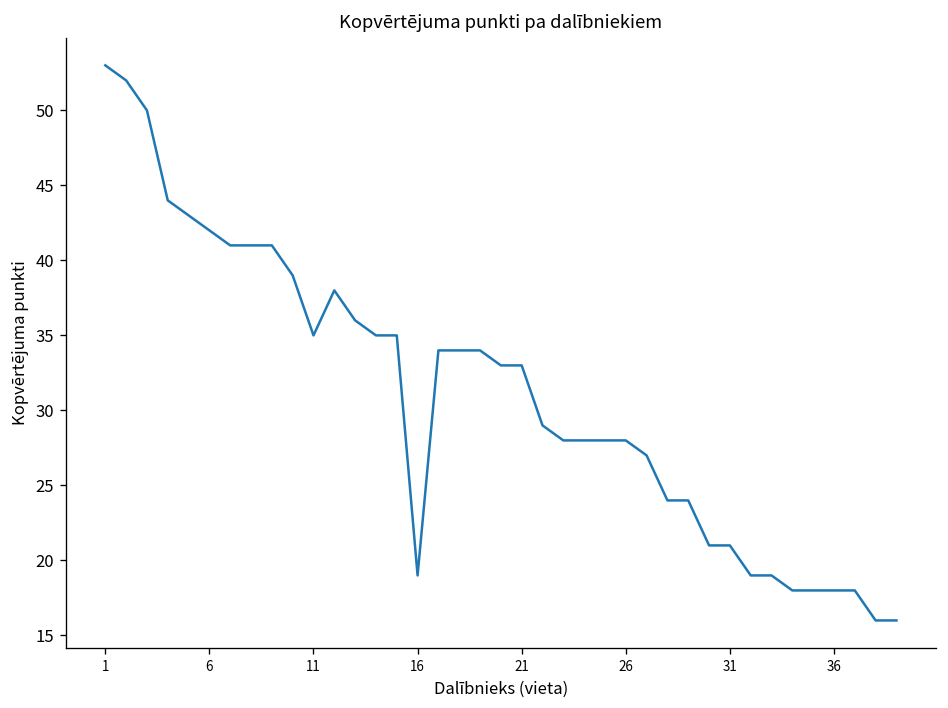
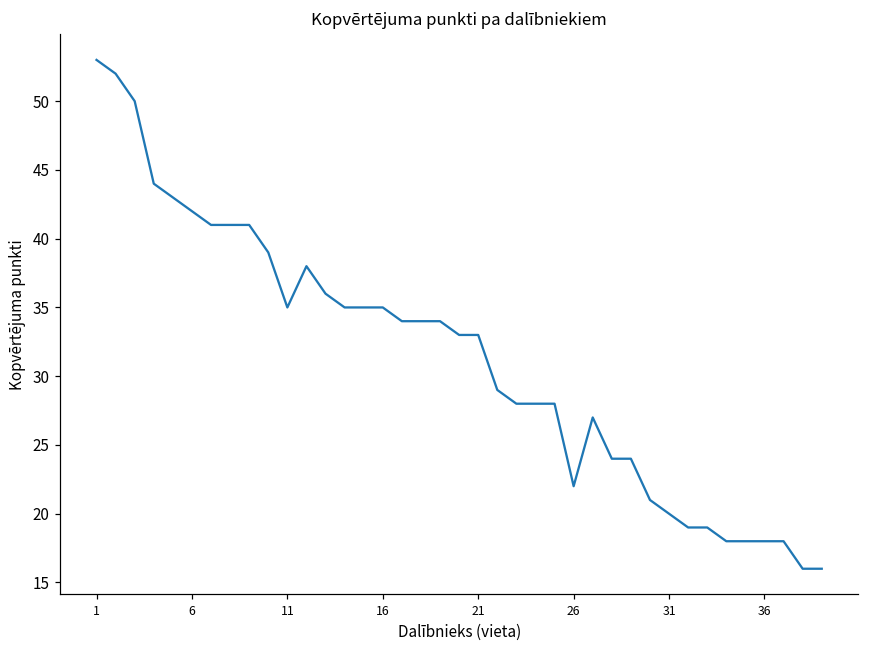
16: 19 -> 35
26: 28 -> 22
31: 21 -> 20
